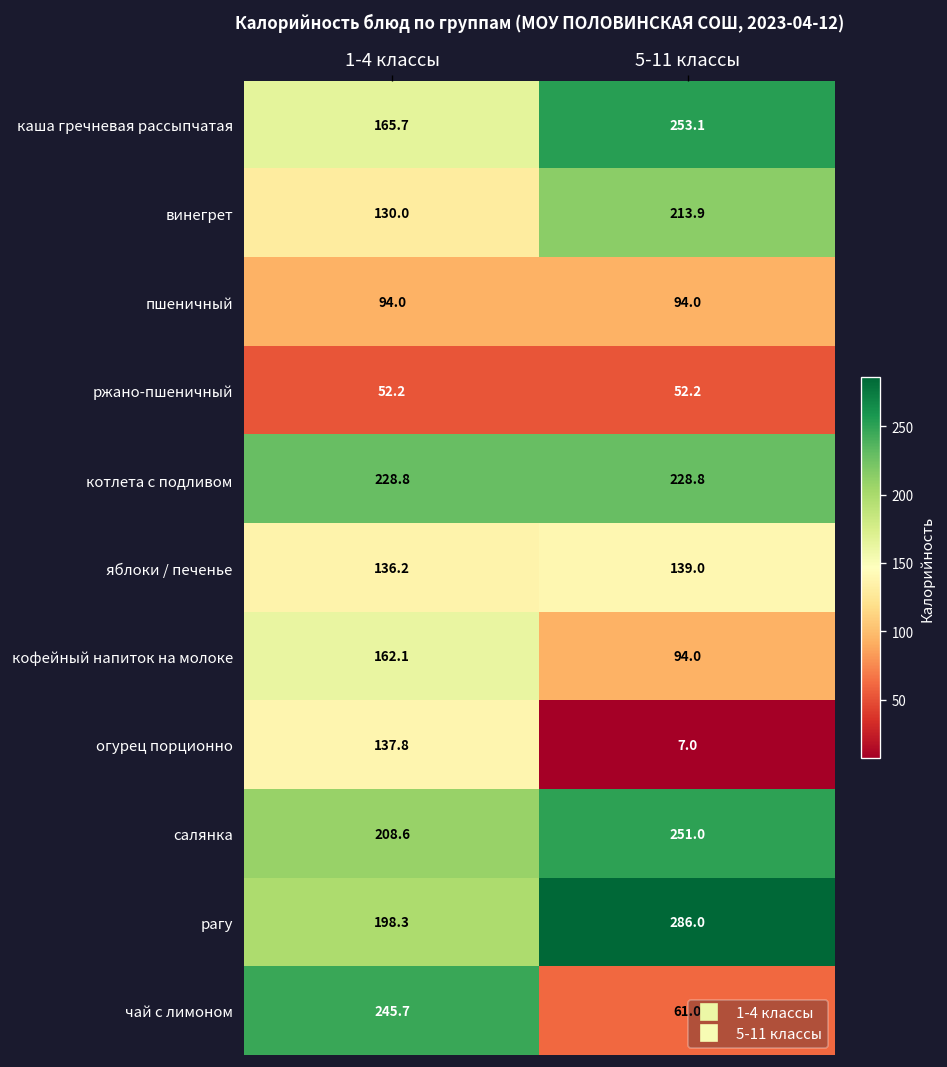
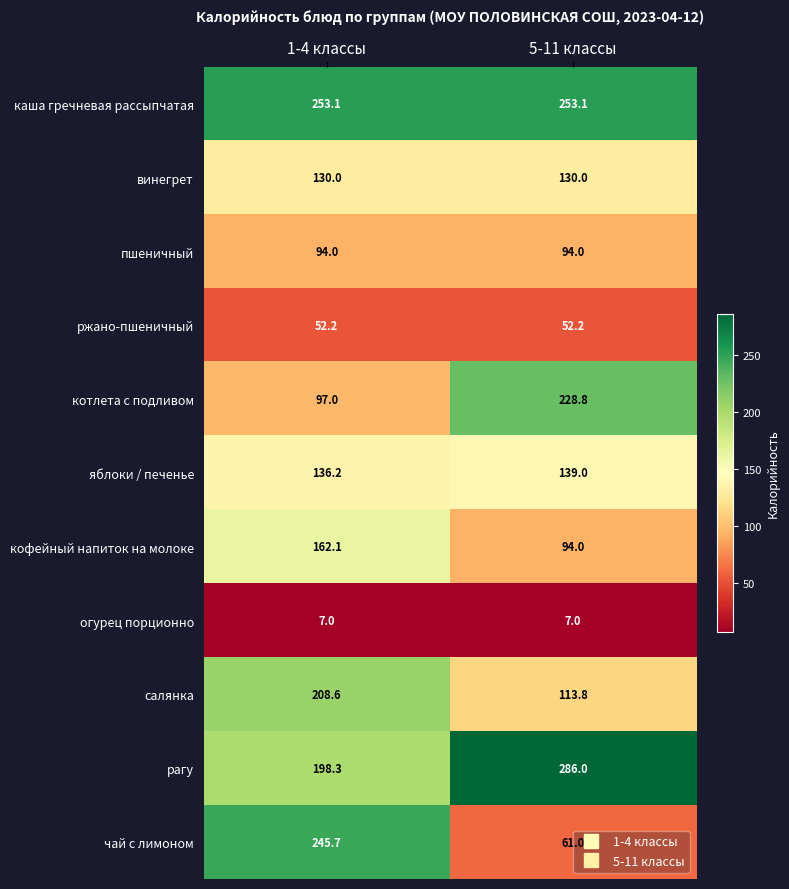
каша гречневая рассыпчатая, 1-4 классы: 165.7 -> 253.1
винегрет, 5-11 классы: 213.9 -> 130.0
котлета с подливом, 1-4 классы: 228.8 -> 97.0
огурец порционно, 1-4 классы: 137.8 -> 7.0
салянка, 5-11 классы: 251.0 -> 113.8
